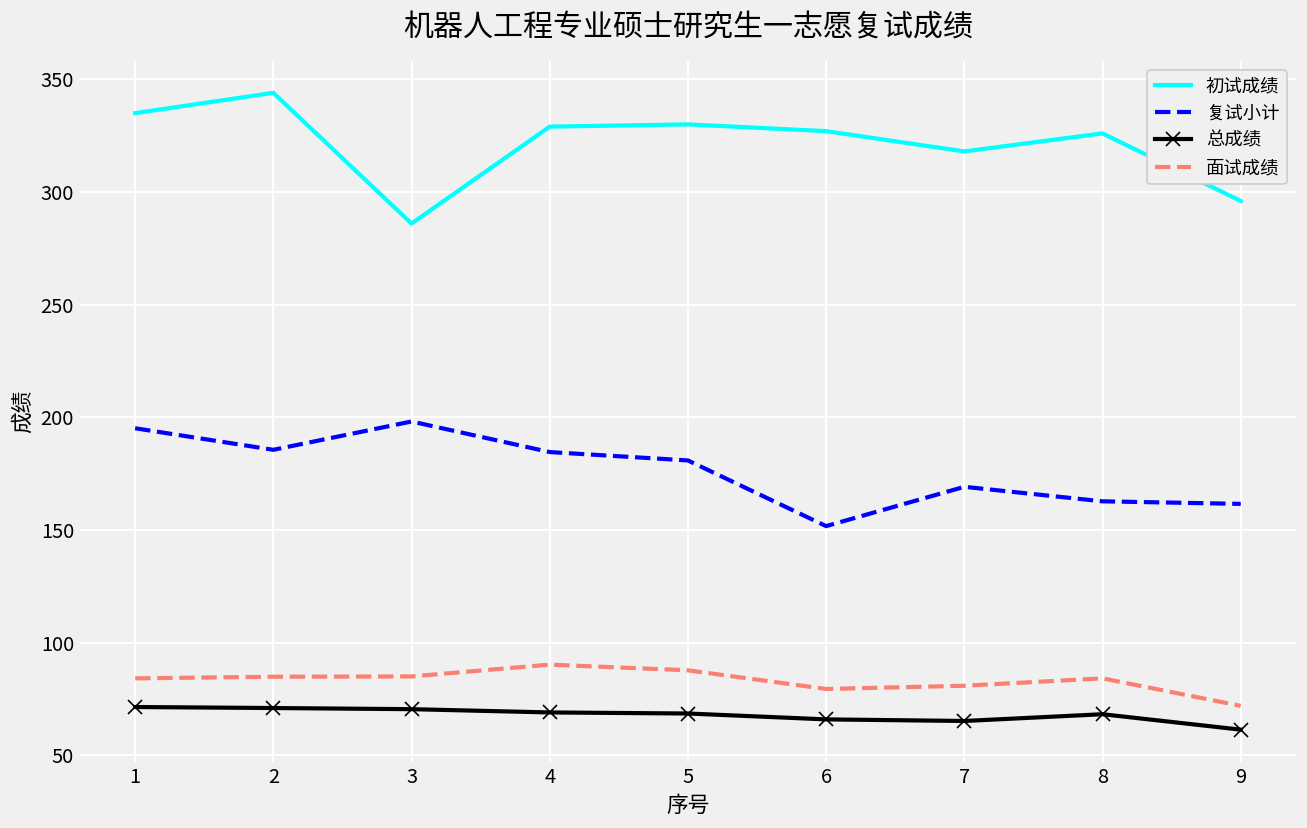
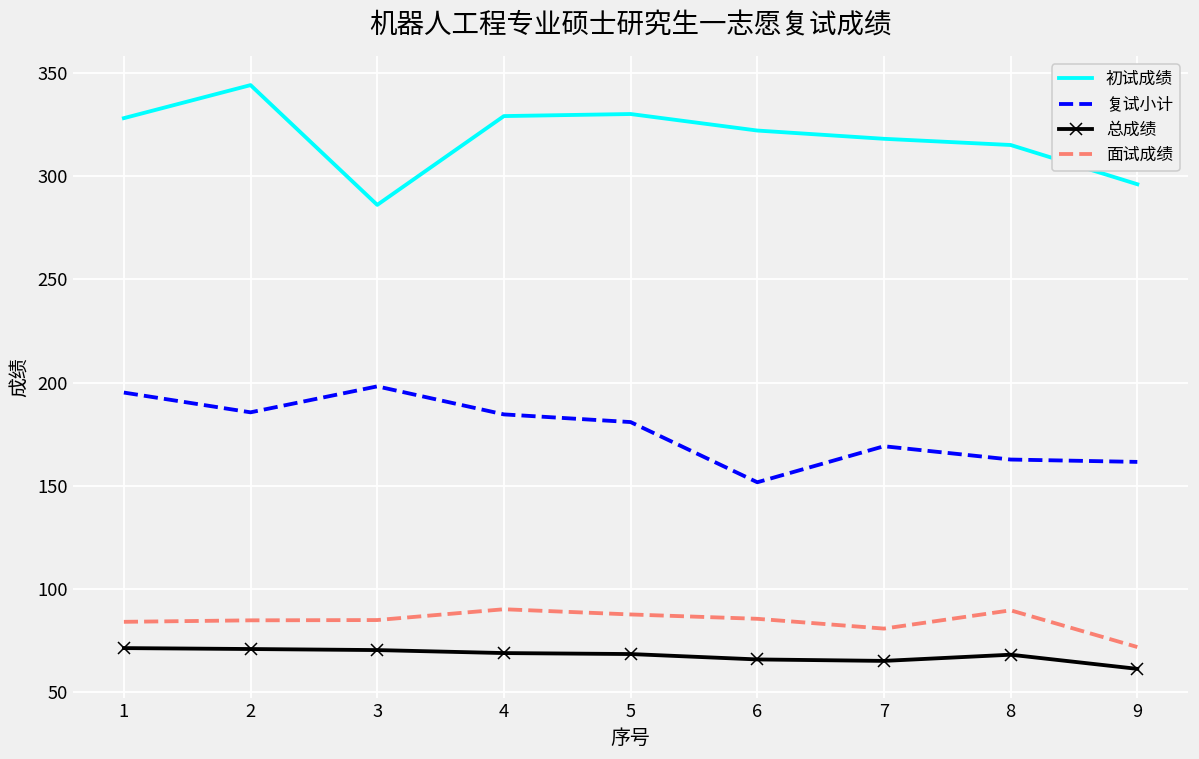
初试成绩, 1: 335 -> 328
初试成绩, 6: 327 -> 322
面试成绩, 6: 79 -> 86
初试成绩, 8: 326 -> 315
面试成绩, 8: 84 -> 90
